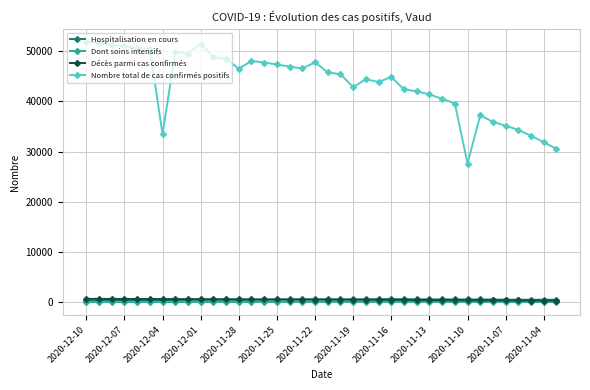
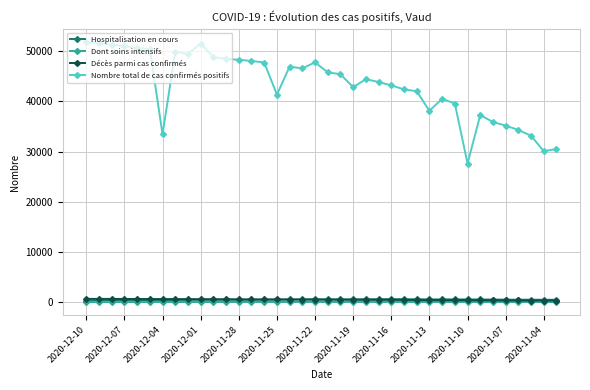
Nombre total de cas confirmés positifs, 2020-11-28: 46000 -> 48000
Nombre total de cas confirmés positifs, 2020-11-25: 47000 -> 41000
Nombre total de cas confirmés positifs, 2020-11-16: 45000 -> 43000
Nombre total de cas confirmés positifs, 2020-11-13: 41000 -> 38000
Nombre total de cas confirmés positifs, 2020-11-04: 32000 -> 30000
